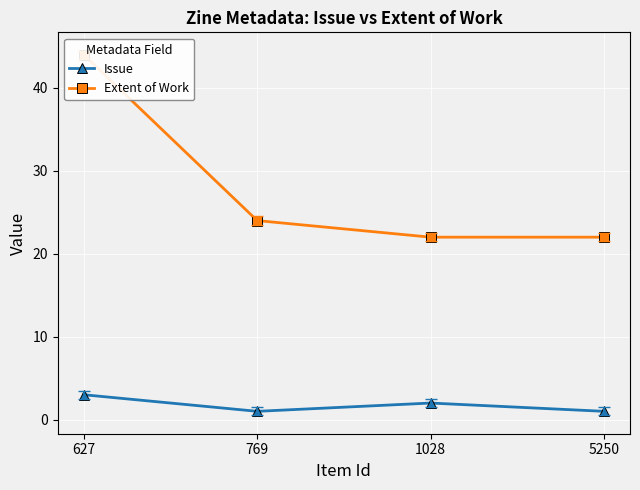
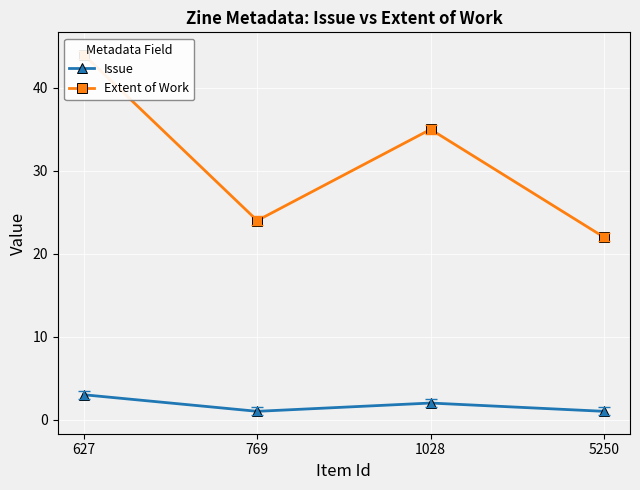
Extent of Work, 1028: 22 -> 35
